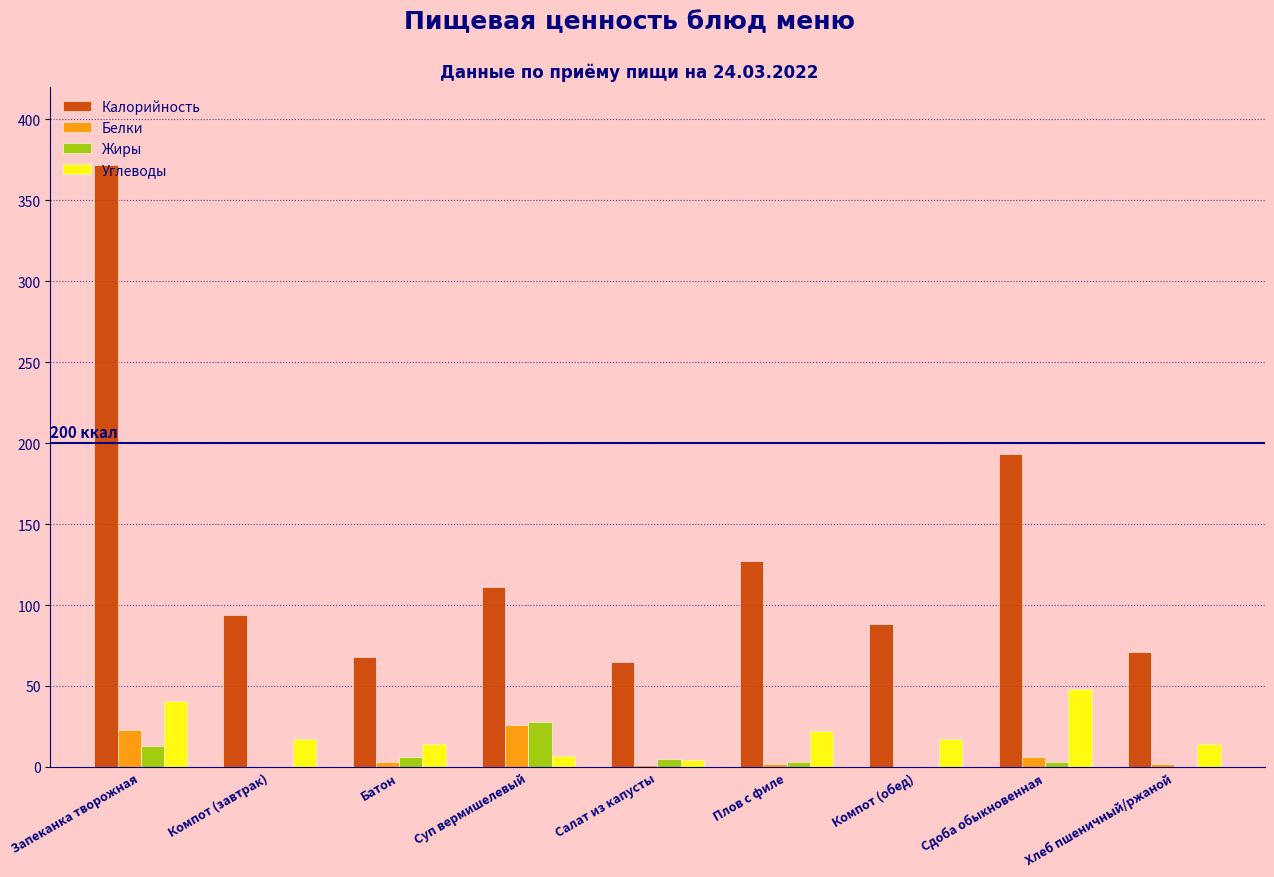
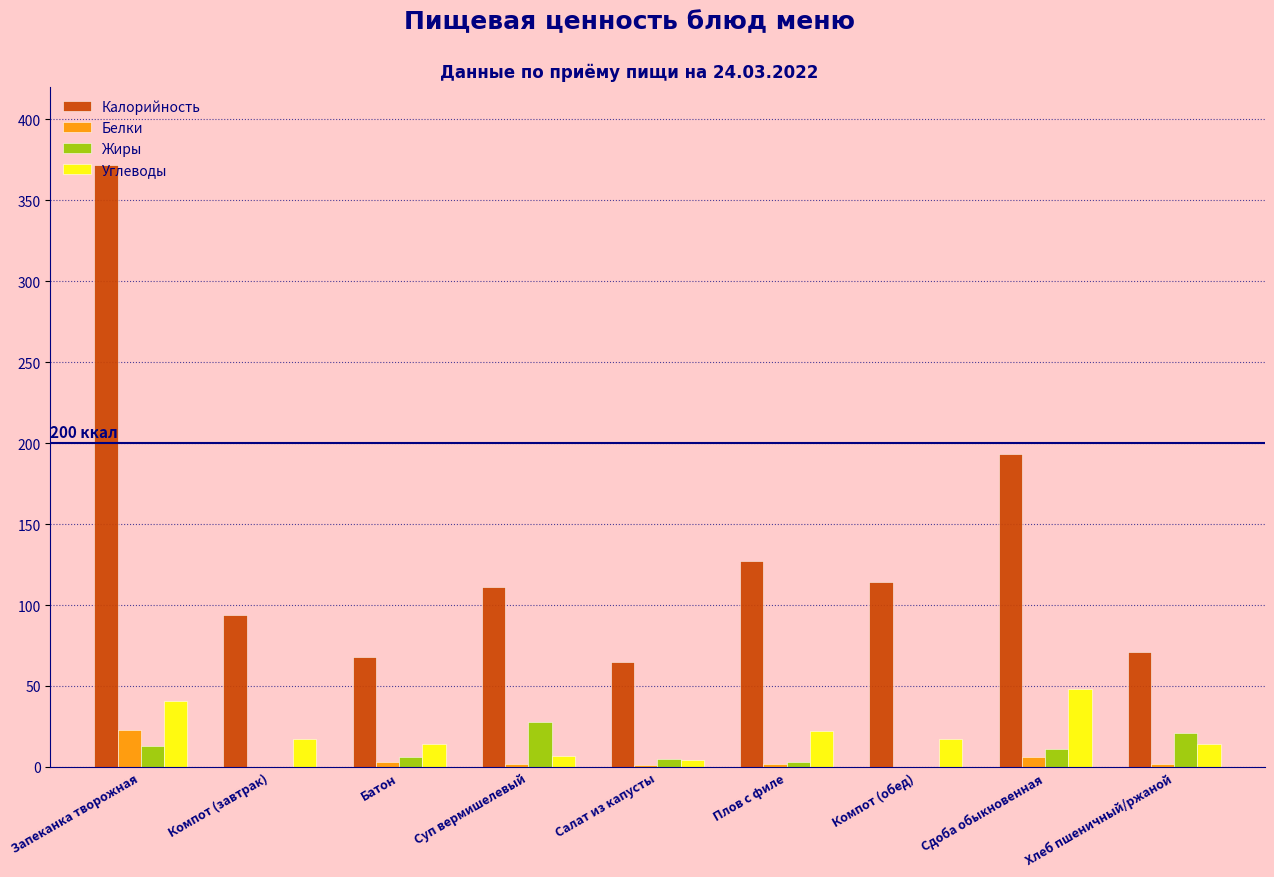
Белки, Суп вермишелевый: 26 -> 2
Калорийность, Компот (обед): 88 -> 114
Жиры, Сдоба обыкновенная: 3 -> 11
Жиры, Хлеб пшеничный/ржаной: 0 -> 21
